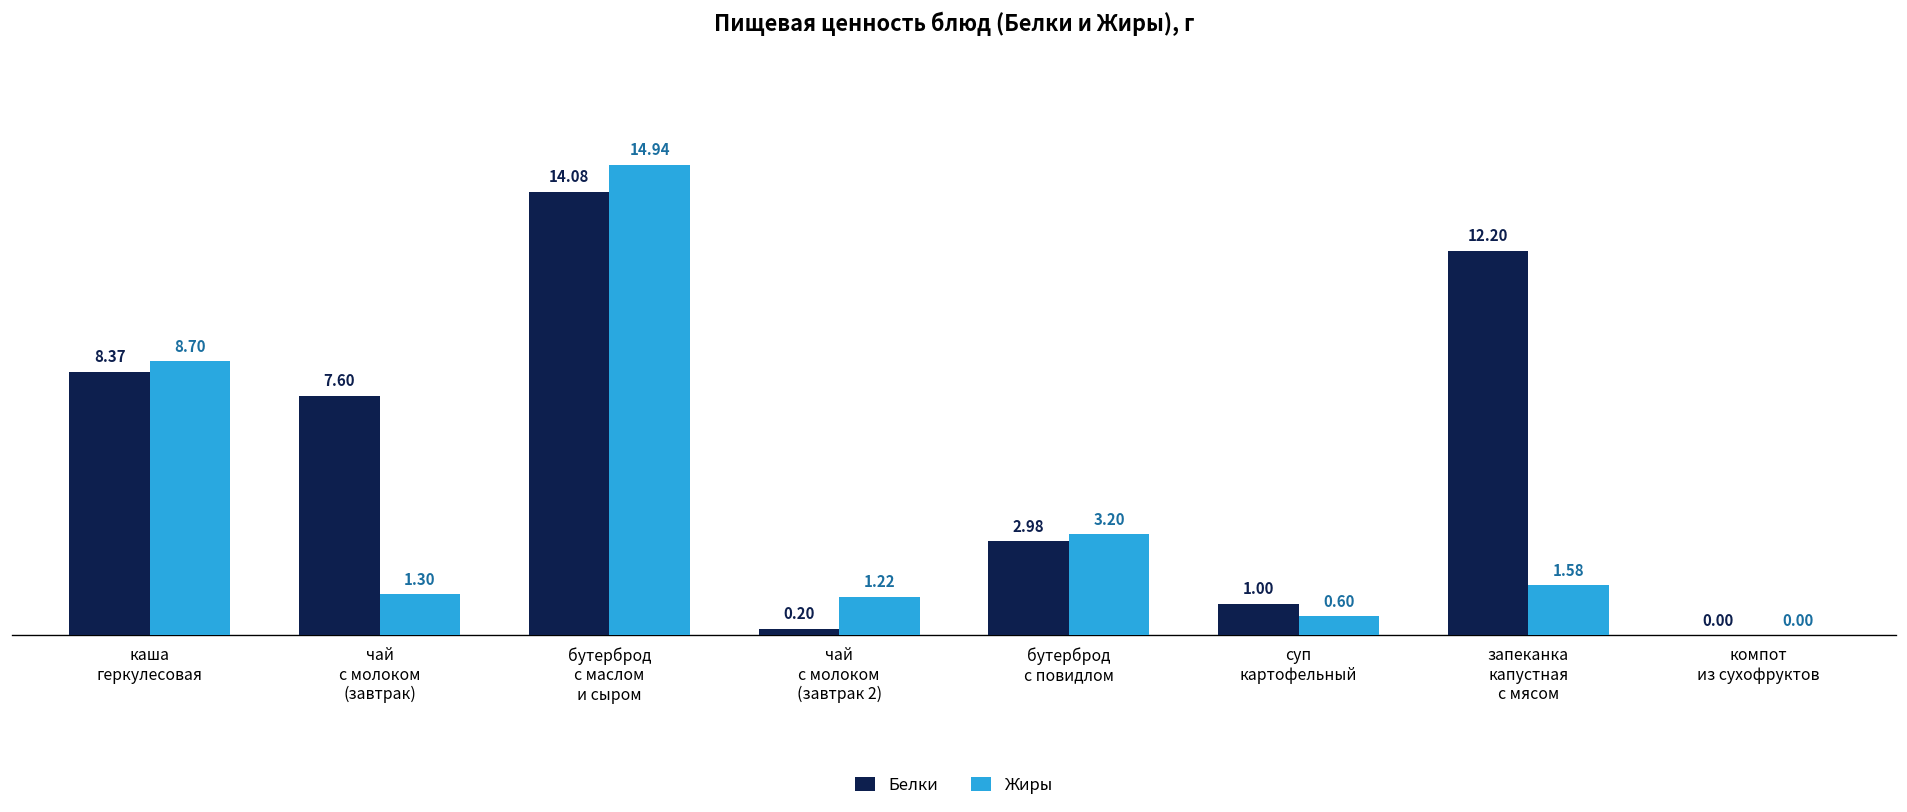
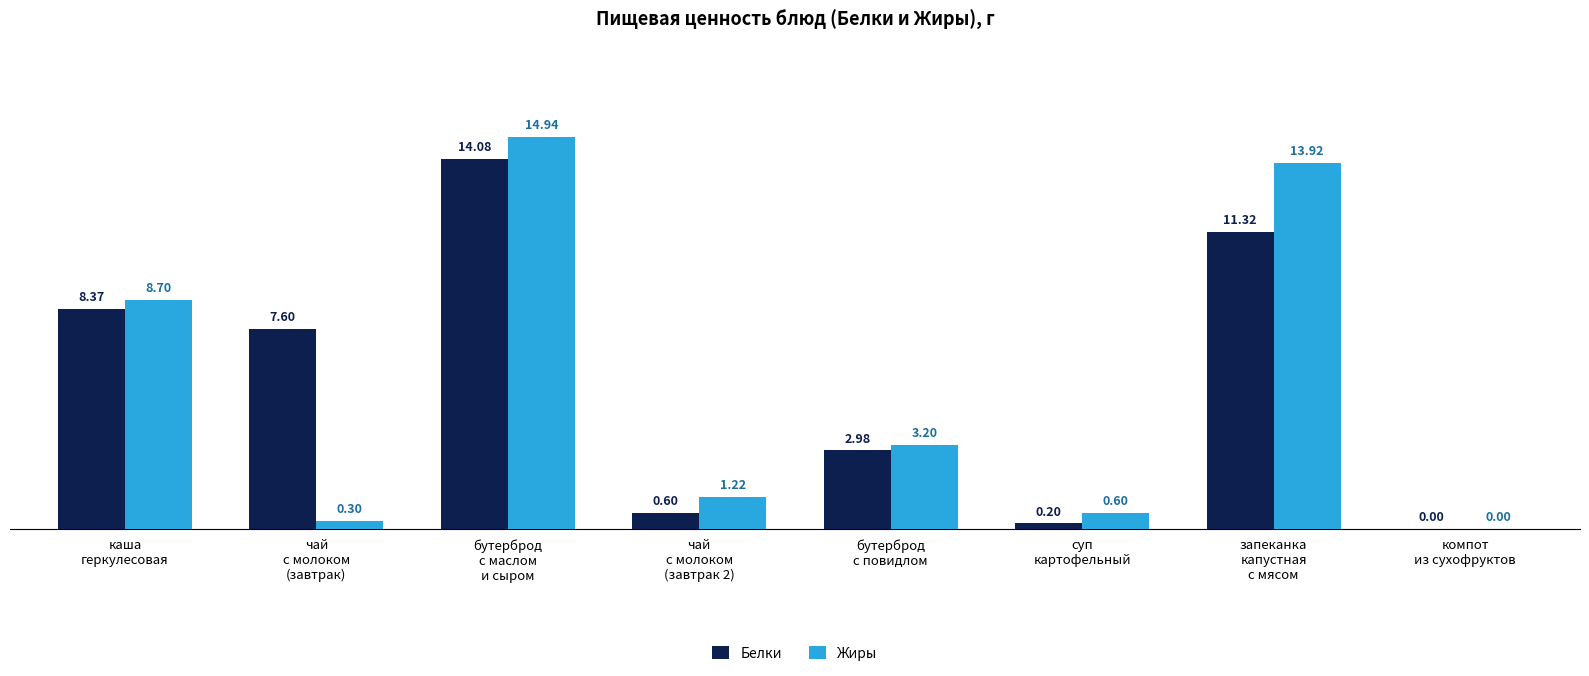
Жиры, чай с молоком (завтрак): 1.30 -> 0.30
Белки, чай с молоком (завтрак 2): 0.20 -> 0.60
Белки, суп картофельный: 1.00 -> 0.20
Белки, запеканка капустная с мясом: 12.20 -> 11.32
Жиры, запеканка капустная с мясом: 1.58 -> 13.92
